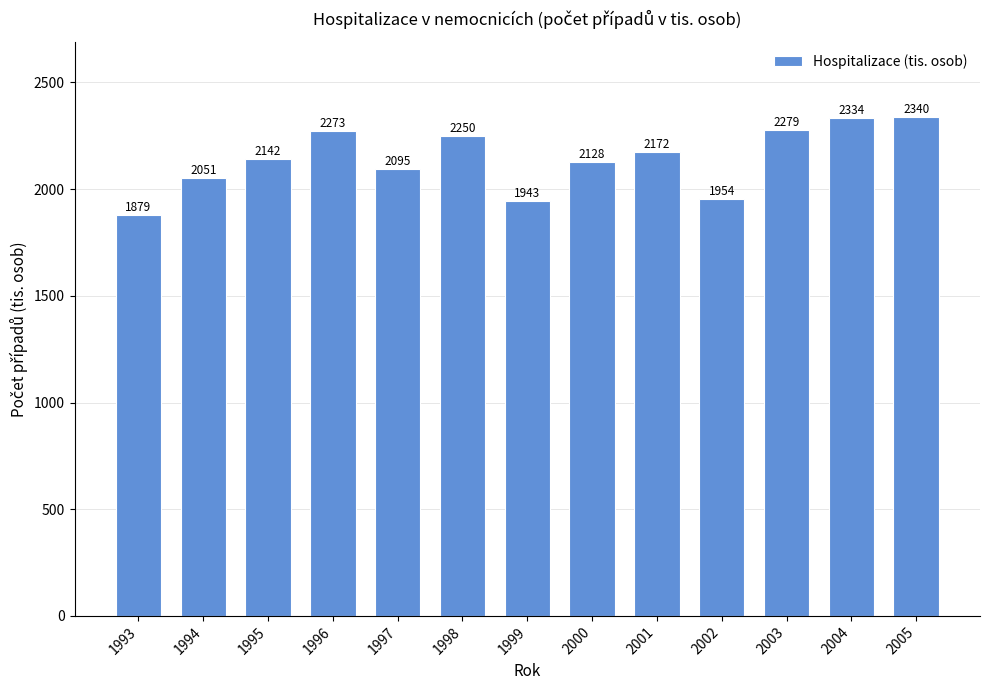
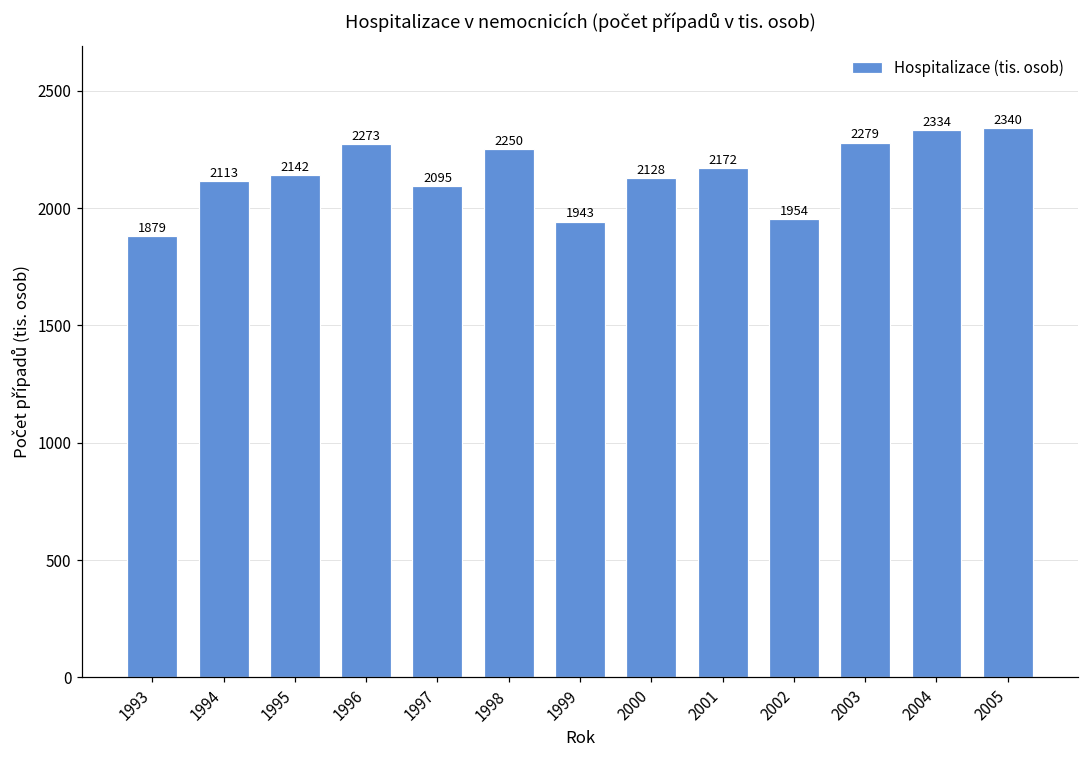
1994: 2051 -> 2113
